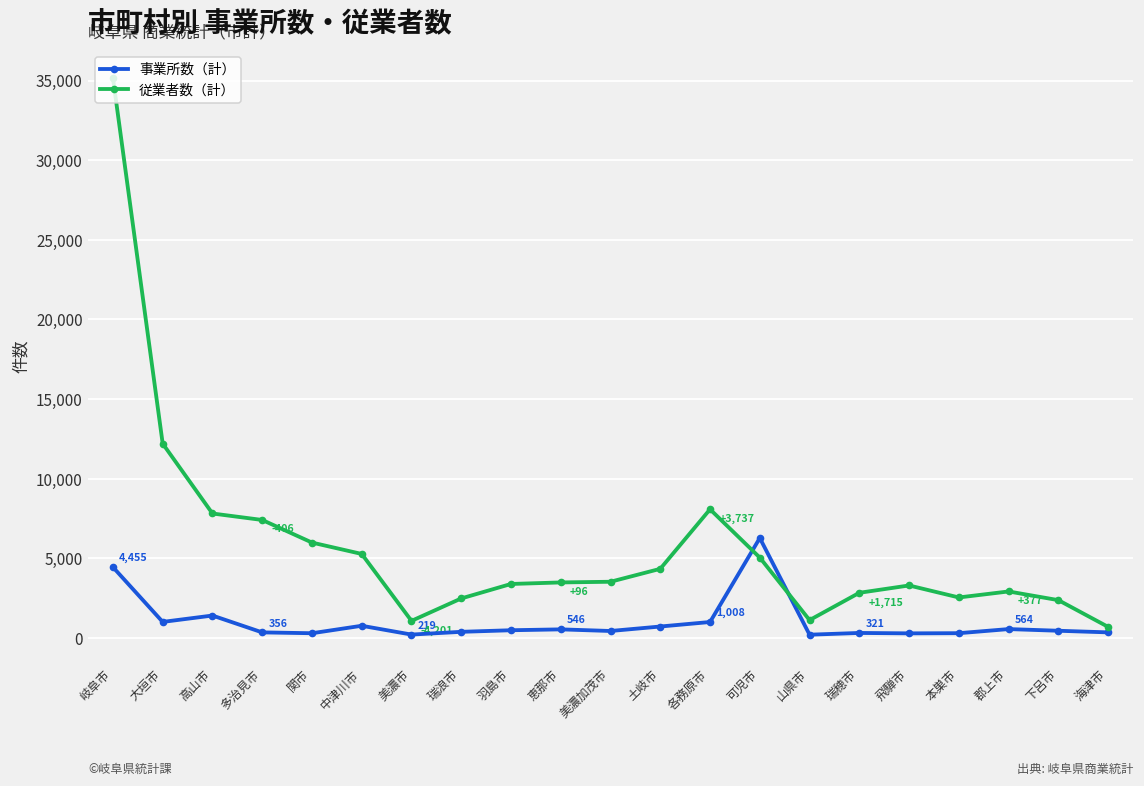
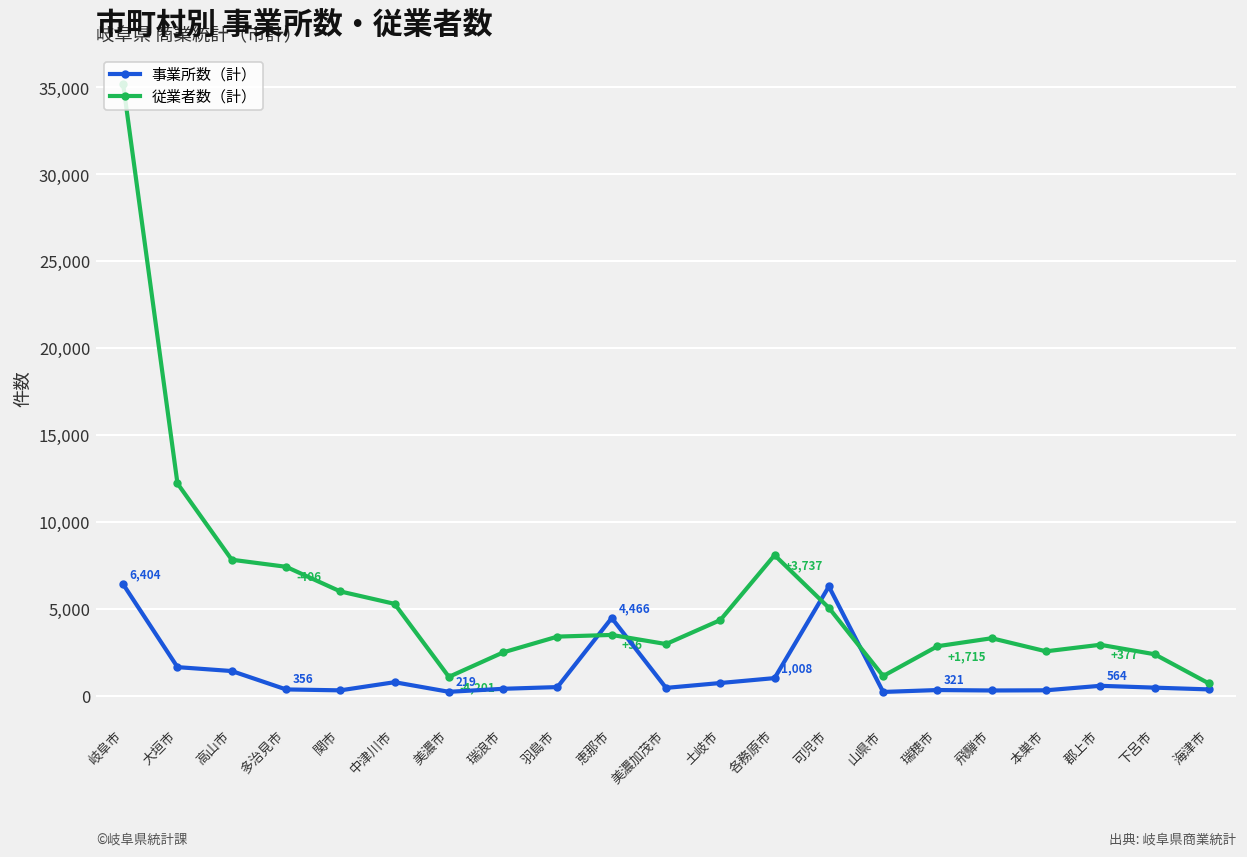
事業所数（計）, 岐阜市: 4,455 -> 6,404
事業所数（計）, 大垣市: 1,000 -> 1,600
事業所数（計）, 恵那市: 546 -> 4,466
従業者数（計）, 美濃加茂市: 3,500 -> 3,000
